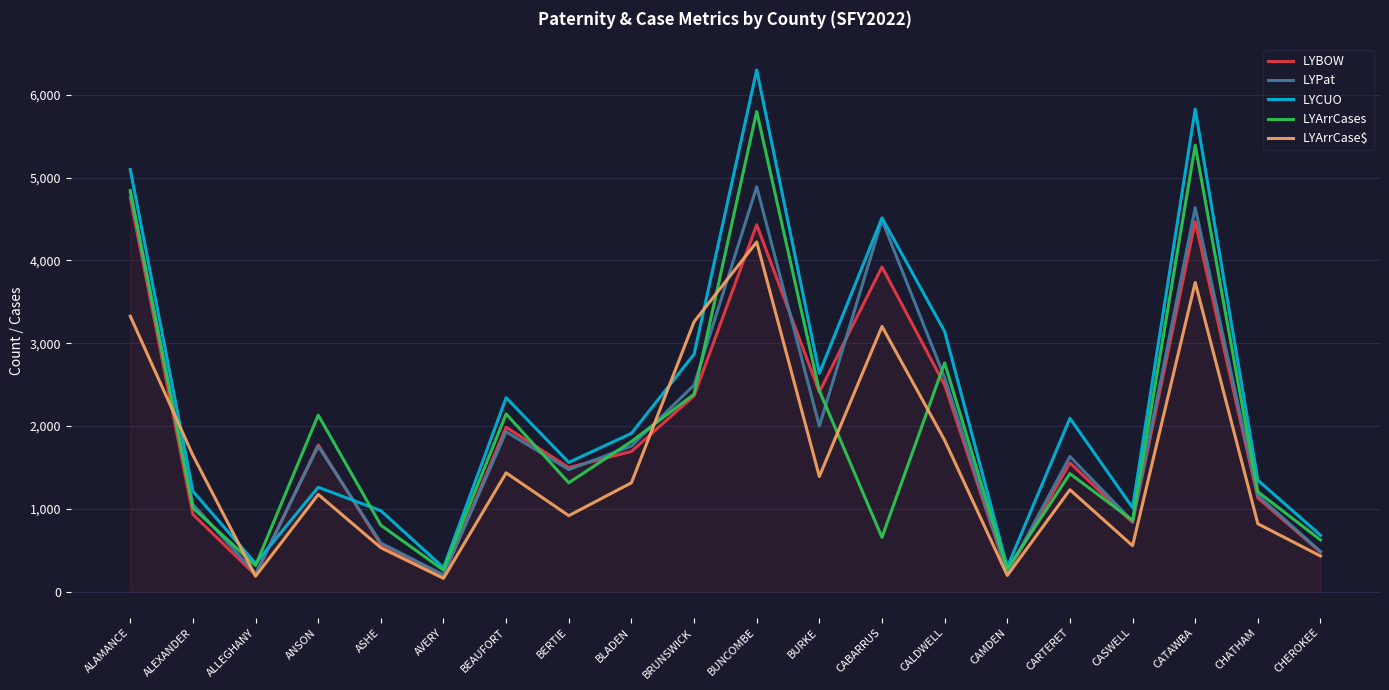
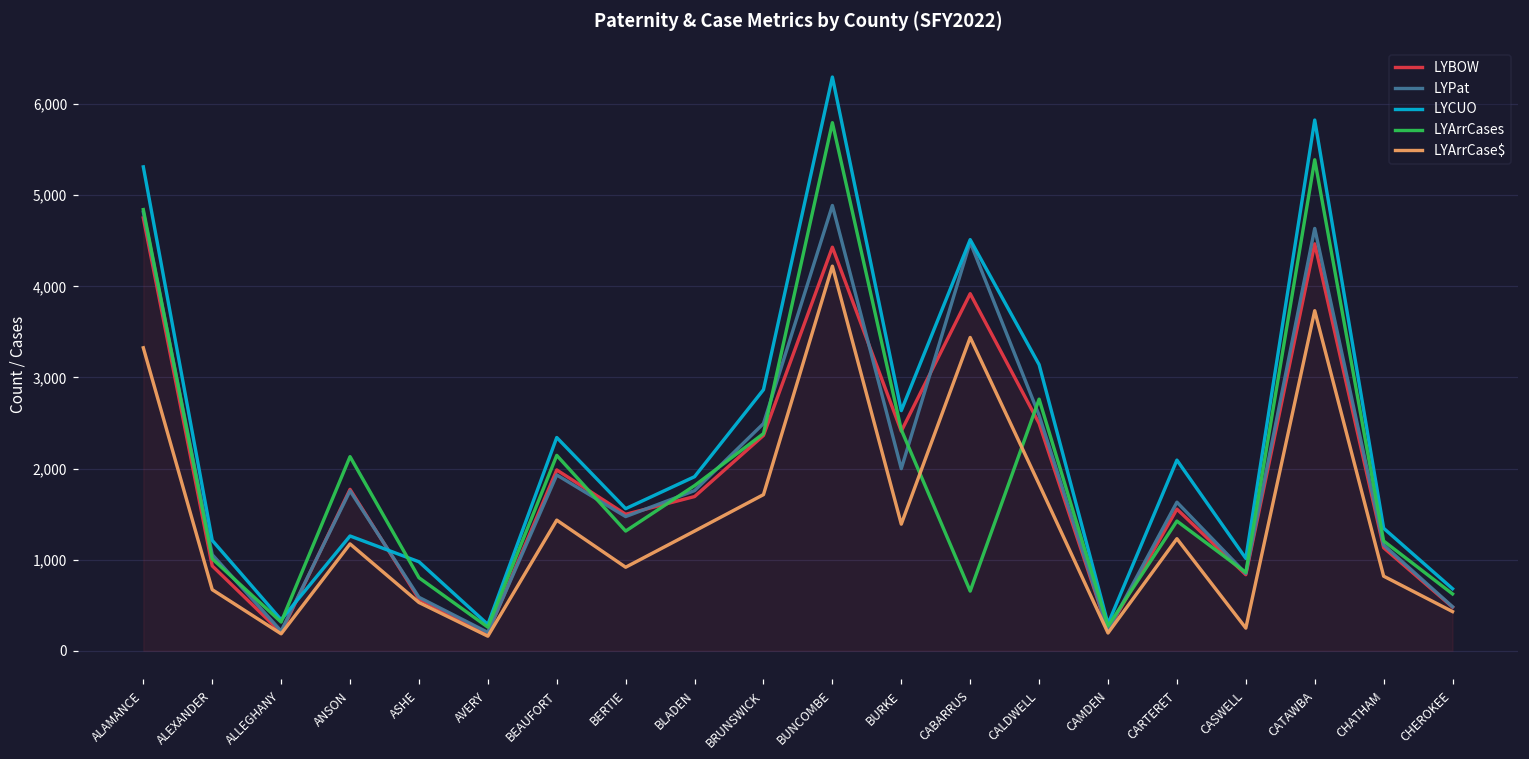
LYCUO, ALAMANCE: 5,100 -> 5,300
LYArrCase$, ALEXANDER: 1,600 -> 700
LYArrCase$, BRUNSWICK: 3,300 -> 1,700
LYArrCase$, CABARRUS: 3,200 -> 3,400
LYArrCase$, CASWELL: 600 -> 200
